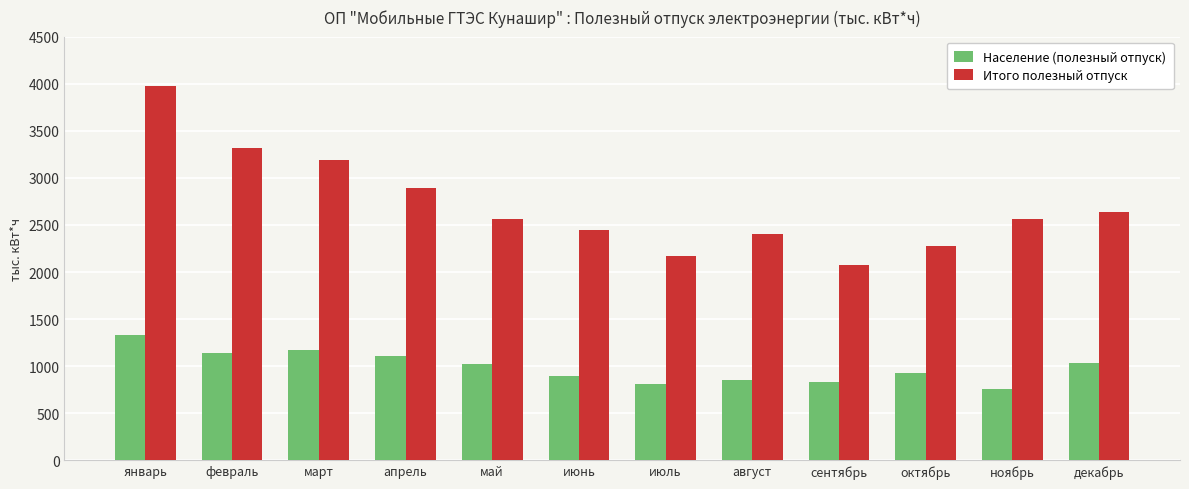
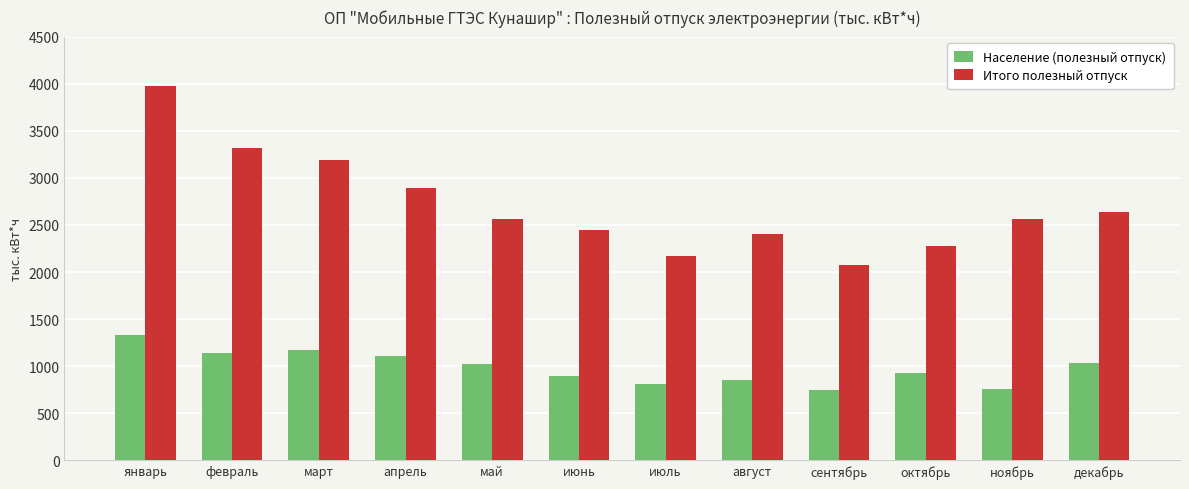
Население (полезный отпуск), сентябрь: 800 -> 700
